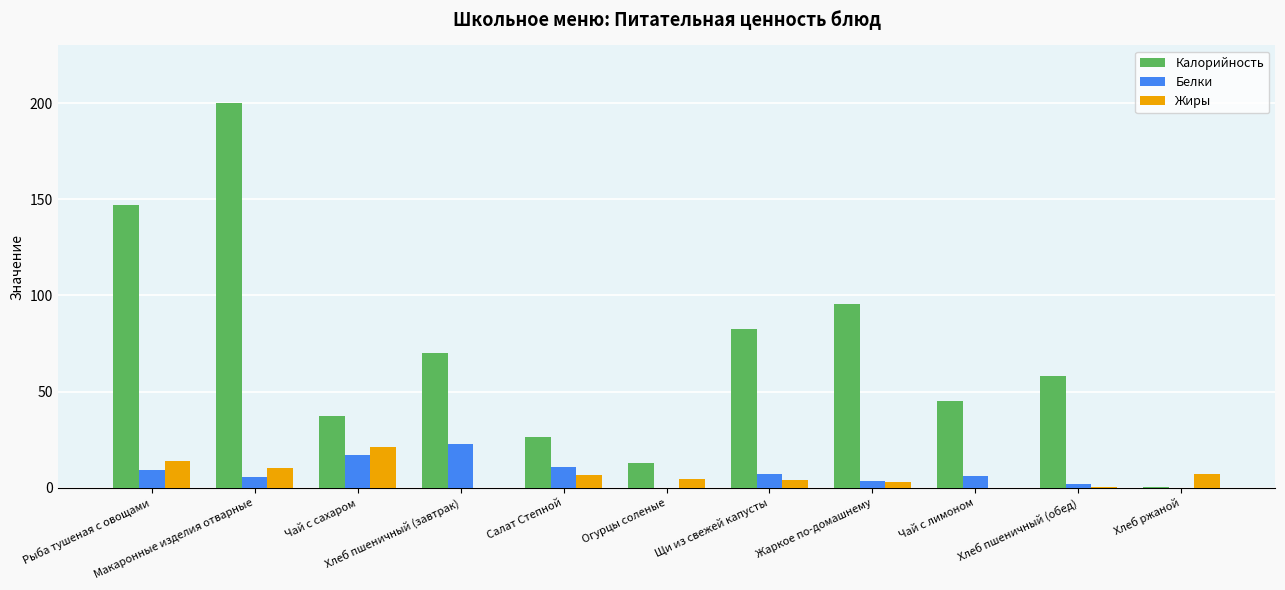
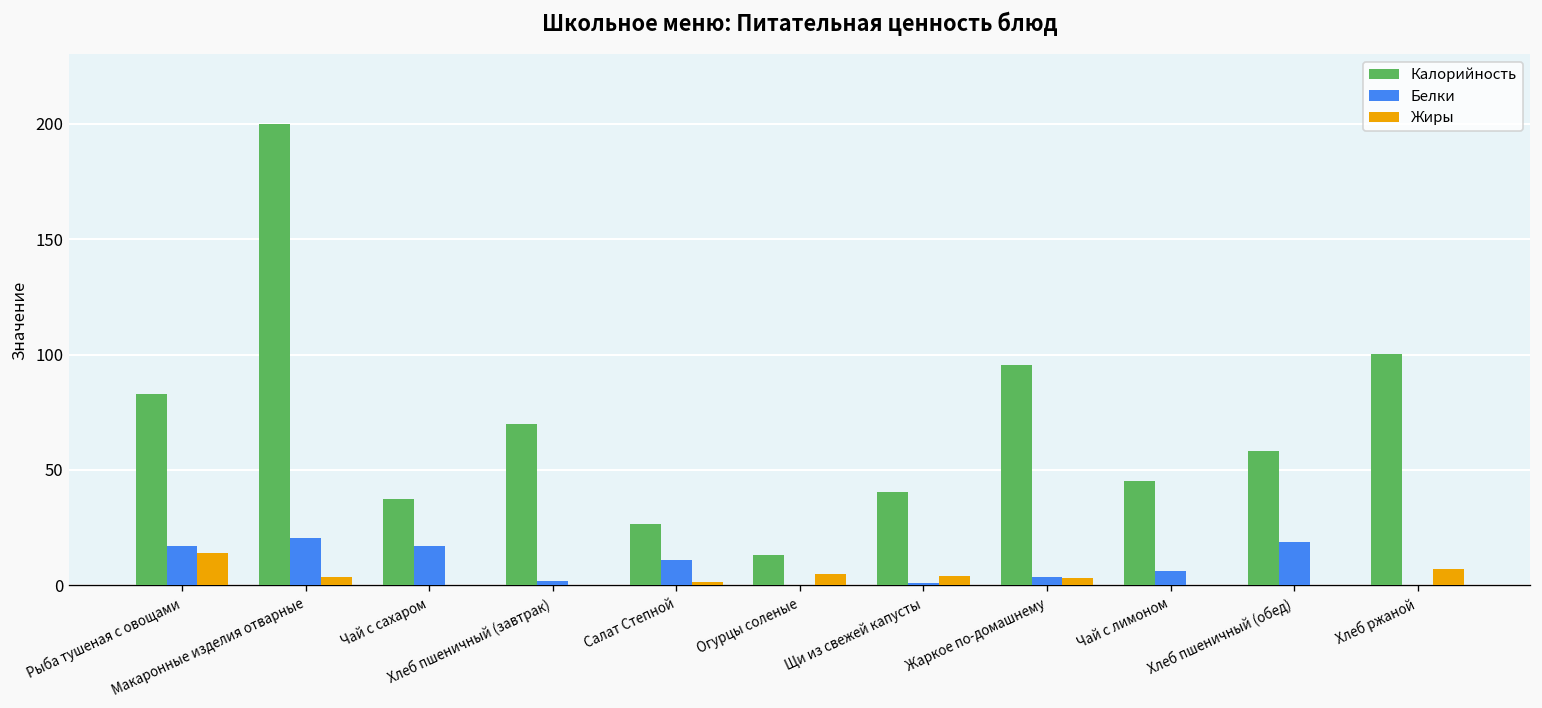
Калорийность, Рыба тушеная с овощами: 147 -> 83
Белки, Рыба тушеная с овощами: 9 -> 17
Белки, Макаронные изделия отварные: 5 -> 21
Жиры, Макаронные изделия отварные: 10 -> 4
Жиры, Чай с сахаром: 21 -> 0
Белки, Хлеб пшеничный (завтрак): 23 -> 2
Жиры, Салат Степной: 7 -> 1
Калорийность, Щи из свежей капусты: 82 -> 41
Белки, Щи из свежей капусты: 7 -> 1
Белки, Хлеб пшеничный (обед): 2 -> 19
Калорийность, Хлеб ржаной: 1 -> 100
